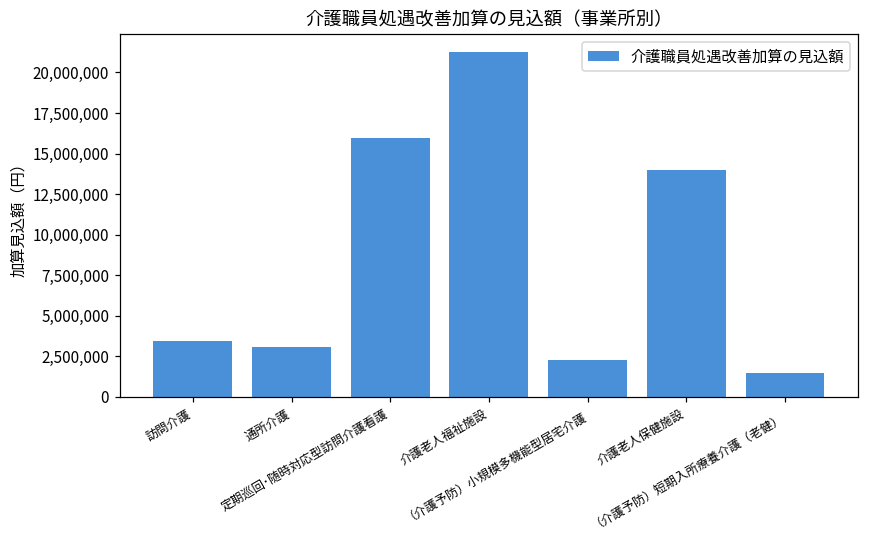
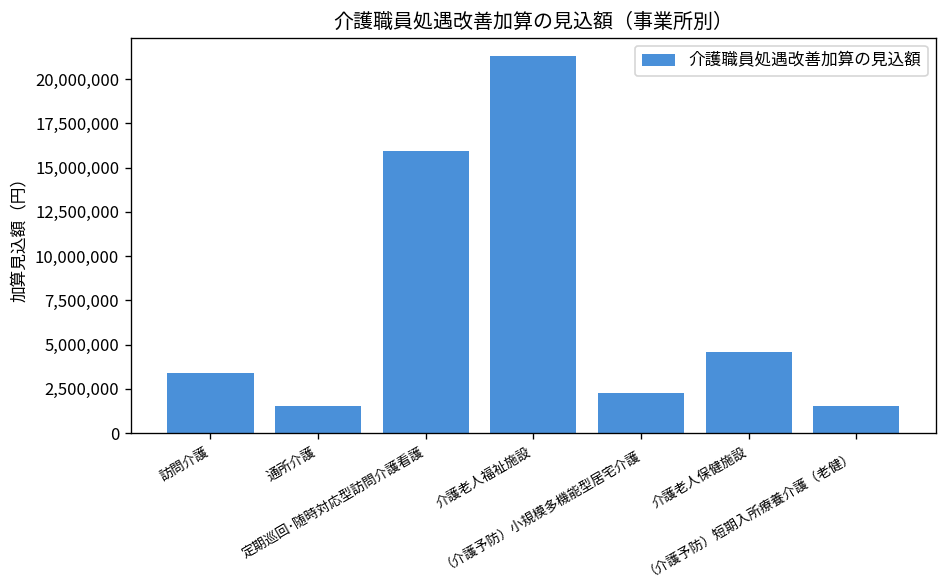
通所介護: 3,100,000 -> 1,500,000
介護老人保健施設: 14,000,000 -> 4,600,000
